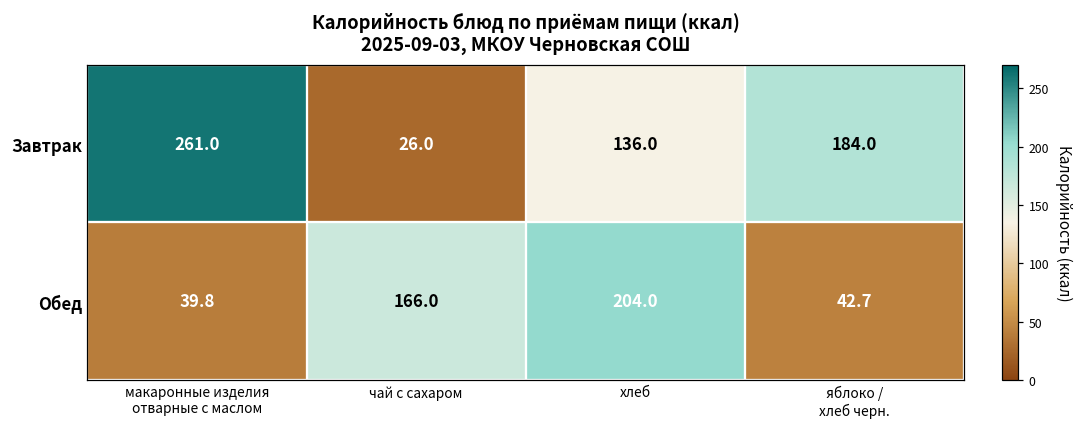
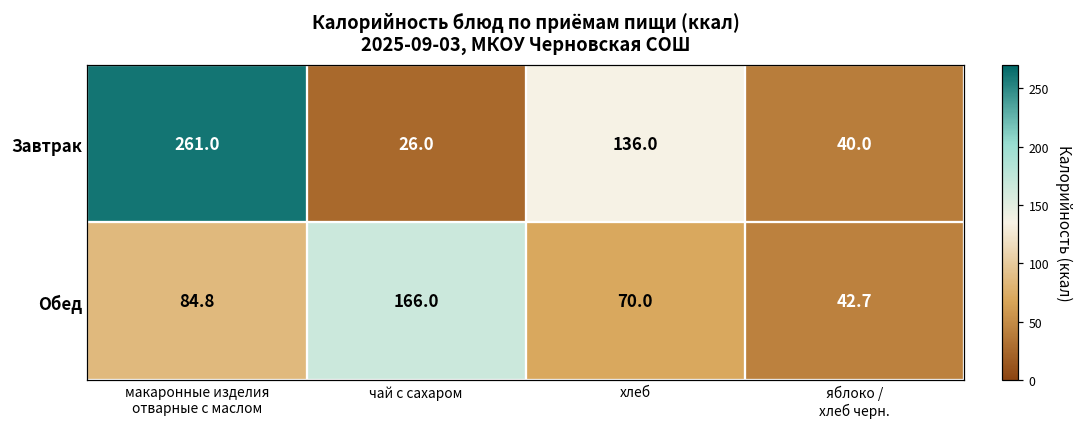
Завтрак, яблоко / хлеб черн.: 184.0 -> 40.0
Обед, макаронные изделия отварные с маслом: 39.8 -> 84.8
Обед, хлеб: 204.0 -> 70.0
